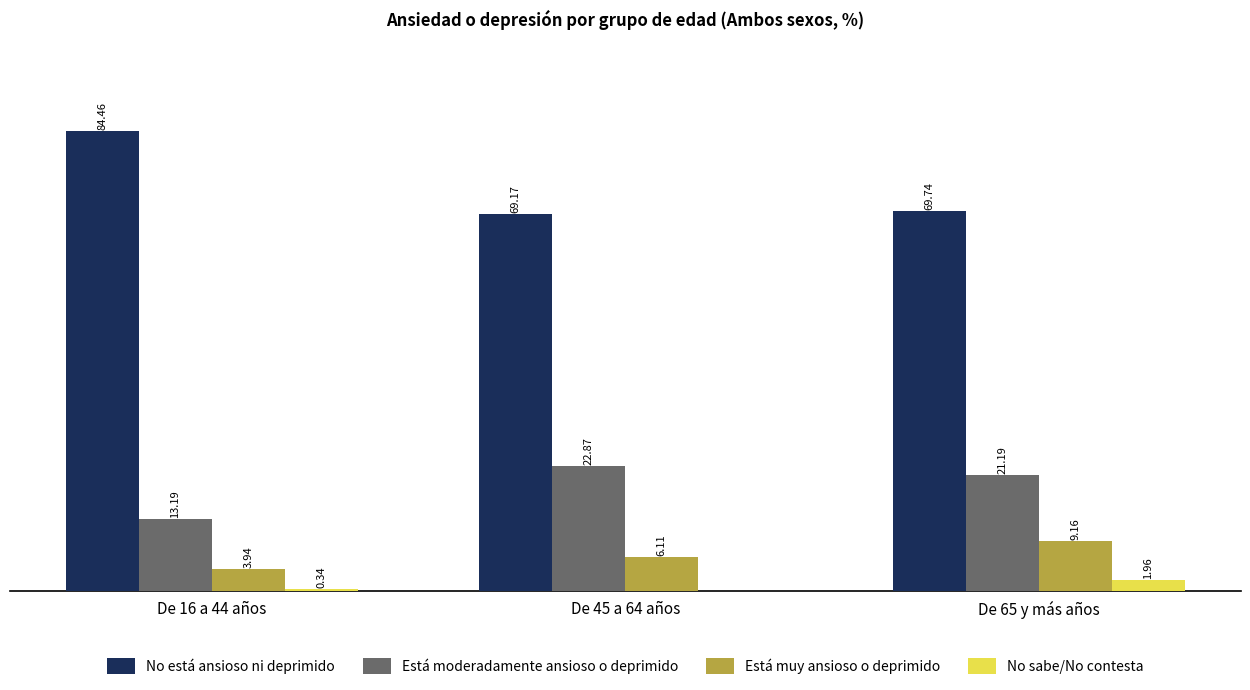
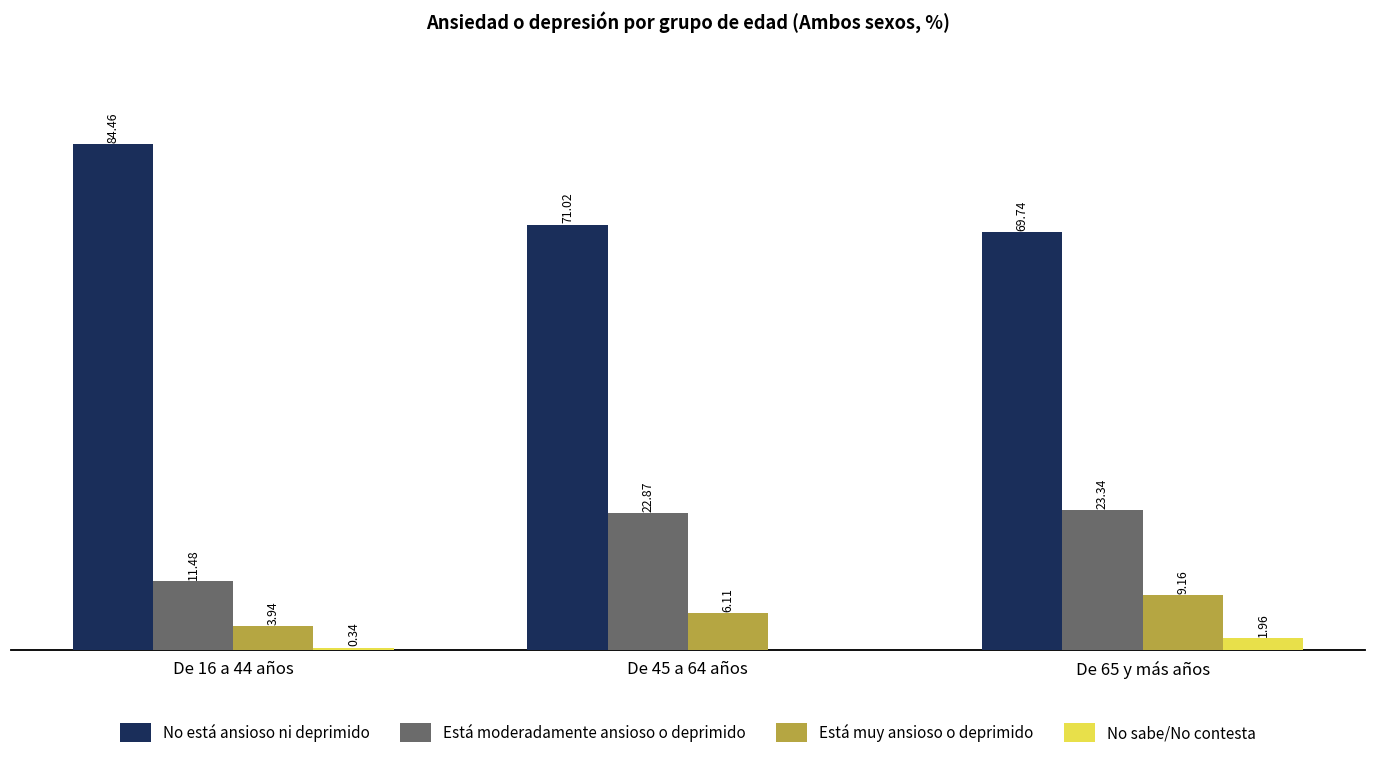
Está moderadamente ansioso o deprimido, De 16 a 44 años: 13.19 -> 11.48
No está ansioso ni deprimido, De 45 a 64 años: 69.17 -> 71.02
Está moderadamente ansioso o deprimido, De 65 y más años: 21.19 -> 23.34
